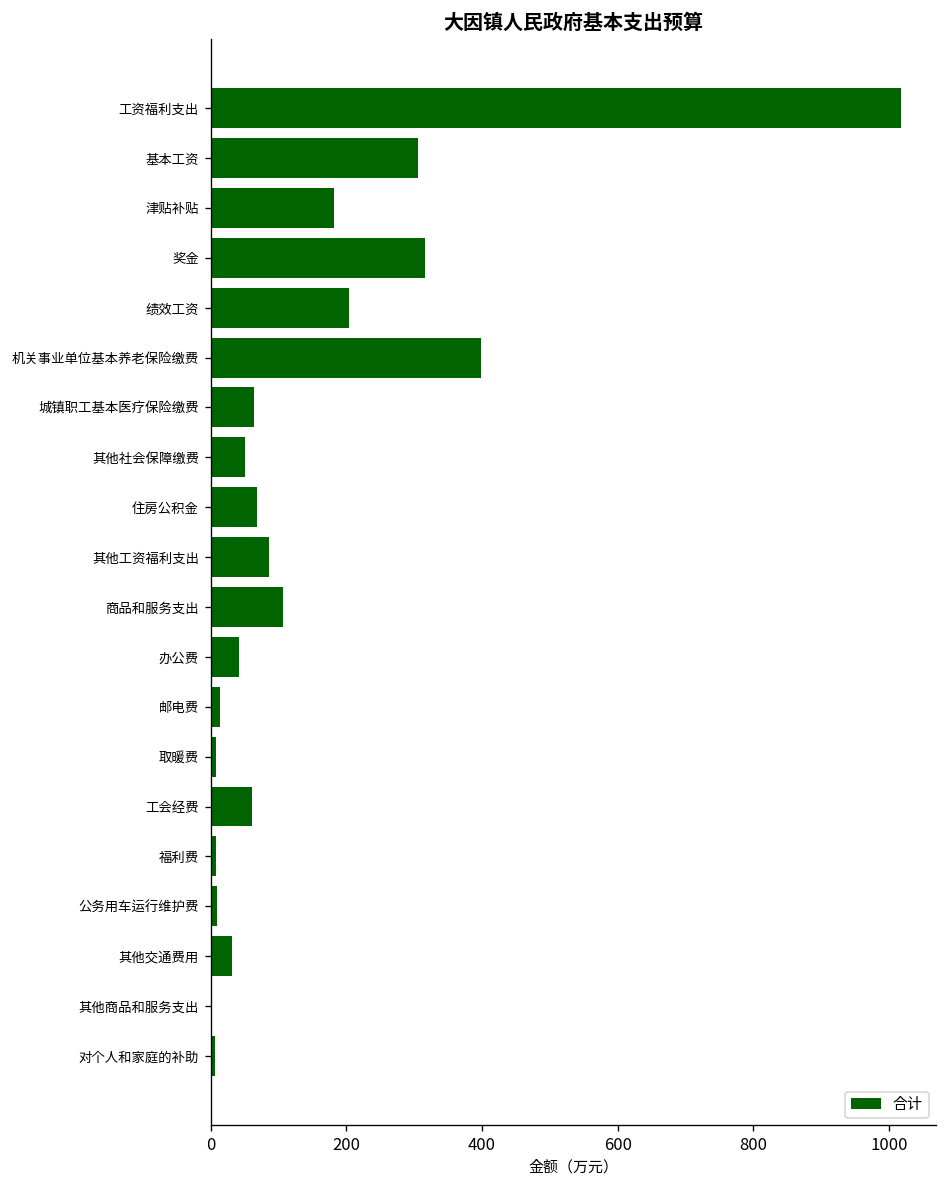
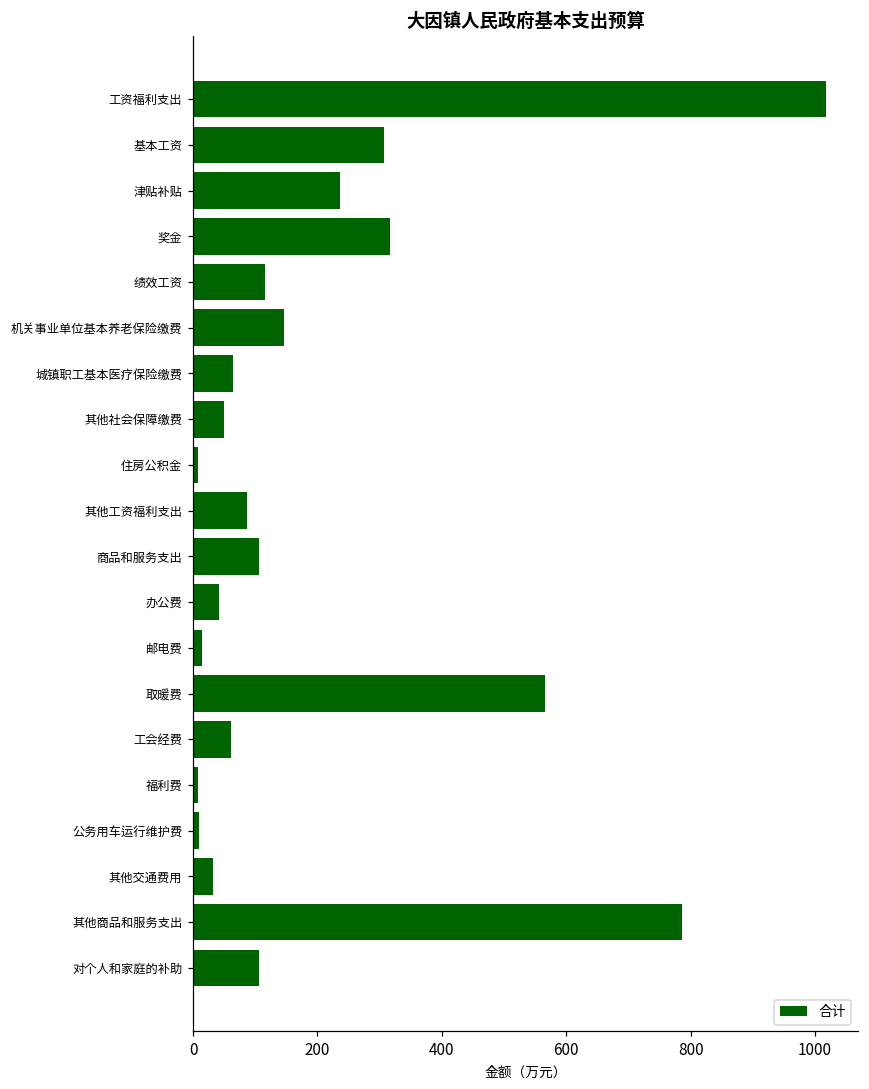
津贴补贴: 180 -> 240
绩效工资: 200 -> 120
机关事业单位基本养老保险缴费: 400 -> 150
住房公积金: 70 -> 10
取暖费: 10 -> 570
其他商品和服务支出: 0 -> 790
对个人和家庭的补助: 10 -> 110
